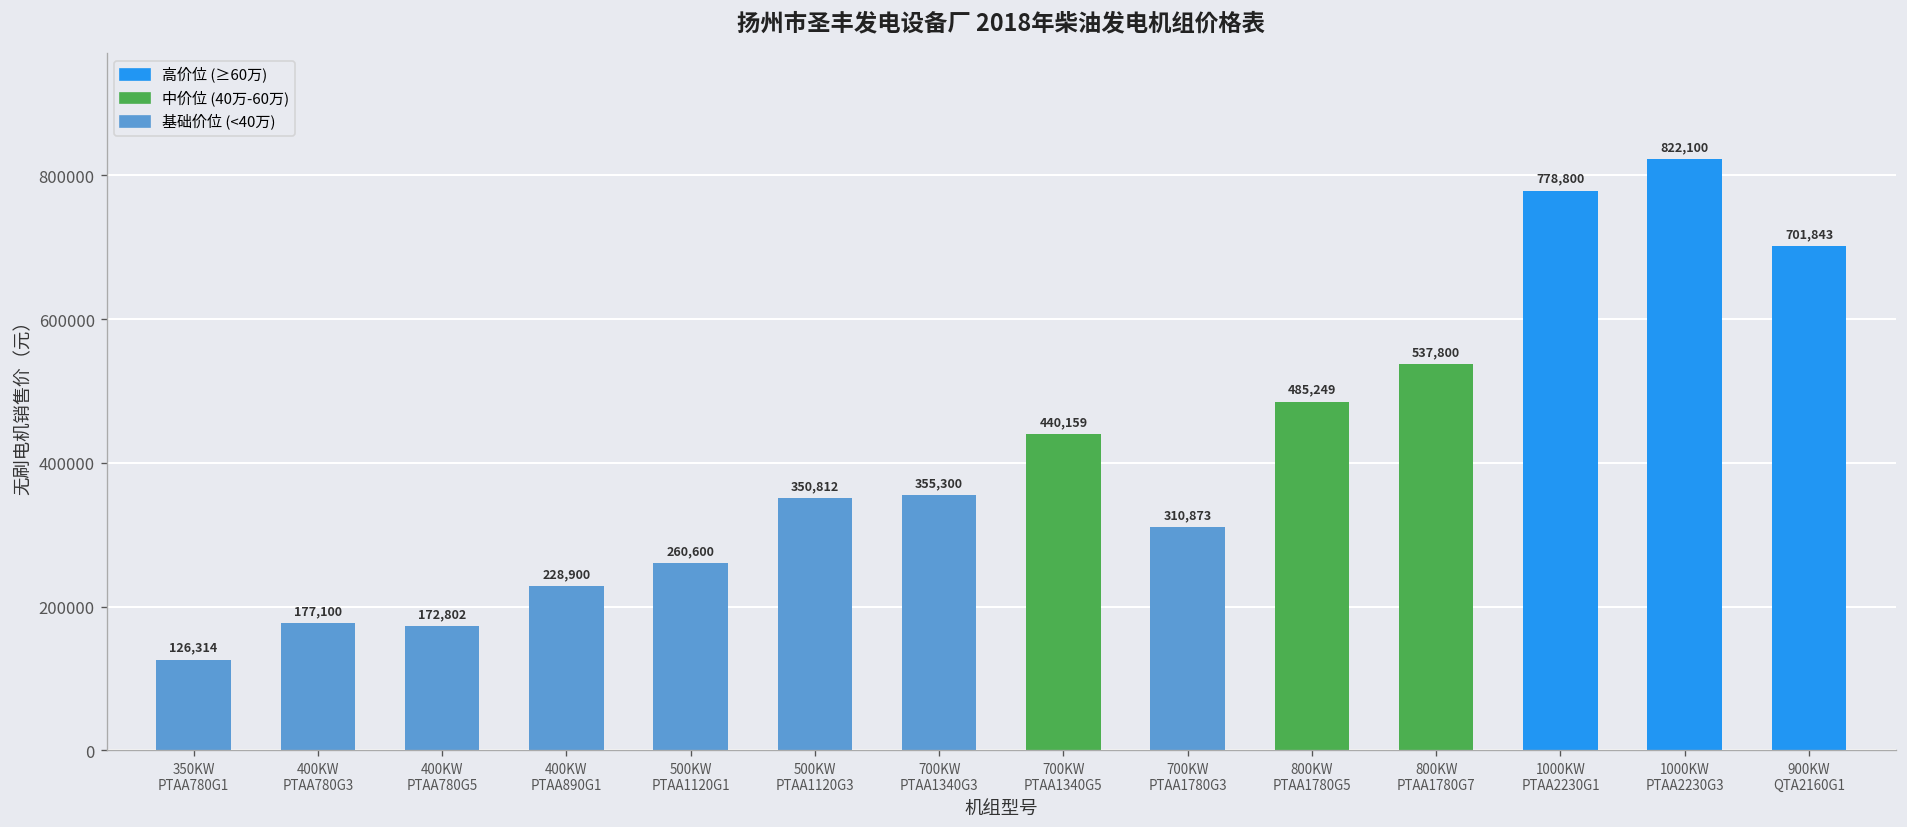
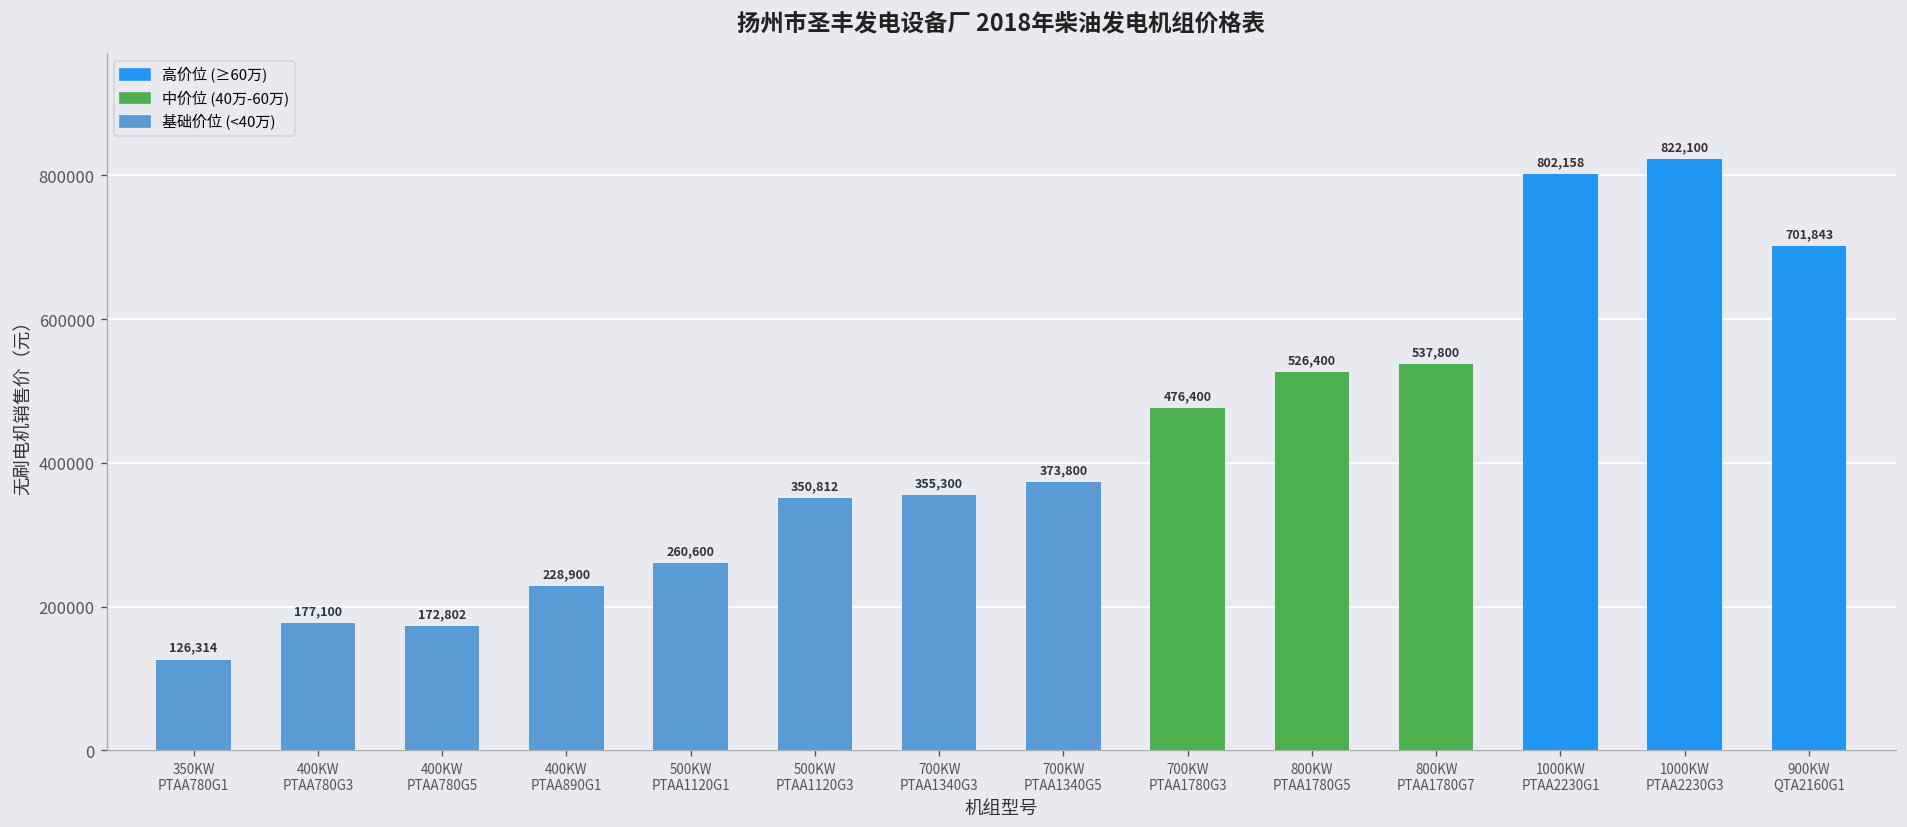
700KW PTAA1340G5: 440,159 -> 373,800
700KW PTAA1780G3: 310,873 -> 476,400
800KW PTAA1780G5: 485,249 -> 526,400
1000KW PTAA2230G1: 778,800 -> 802,158
